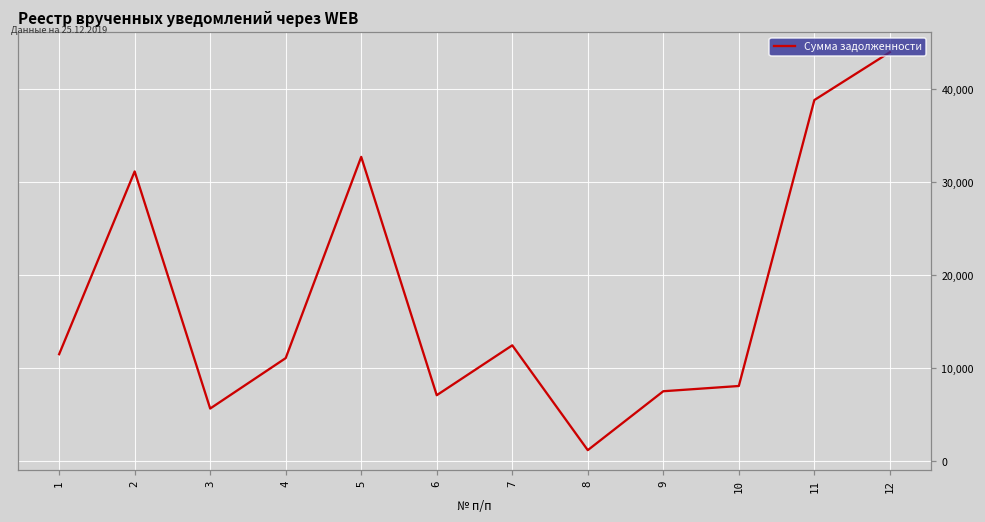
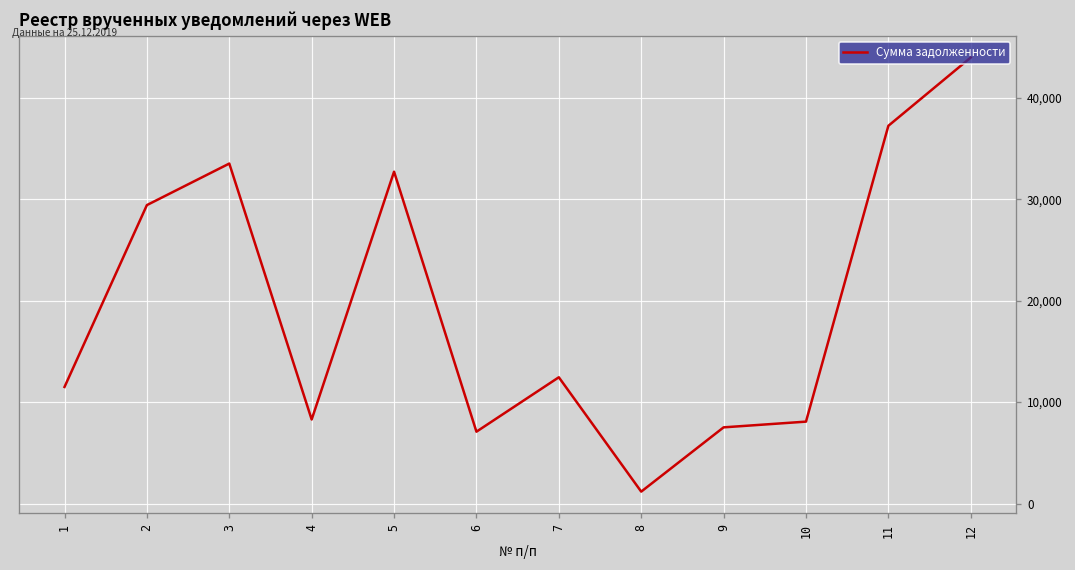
2: 31,000 -> 29,000
3: 6,000 -> 34,000
4: 11,000 -> 8,000
11: 39,000 -> 37,000
